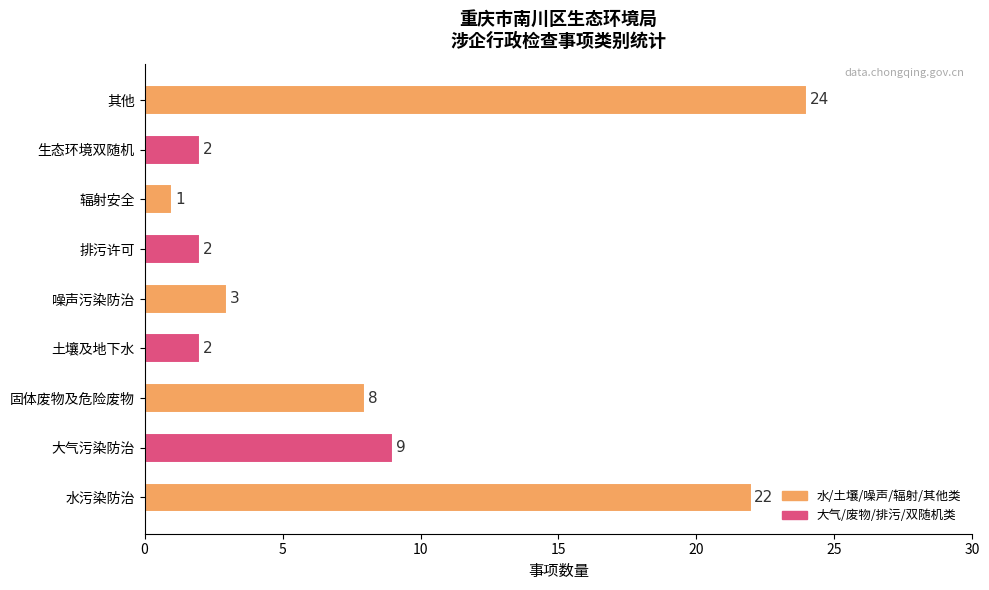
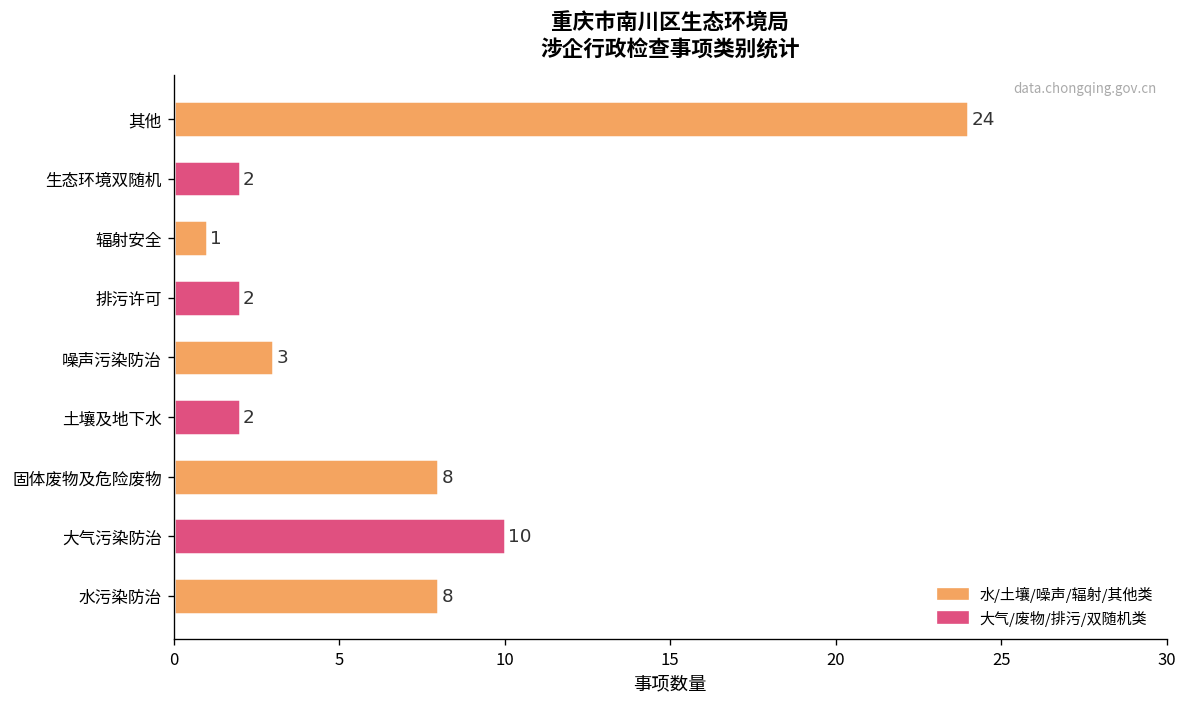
大气污染防治: 9 -> 10
水污染防治: 22 -> 8
